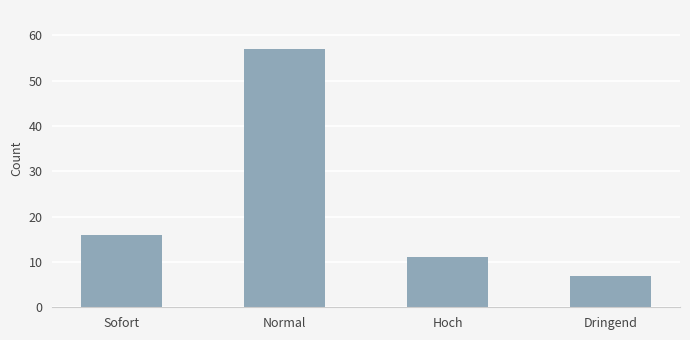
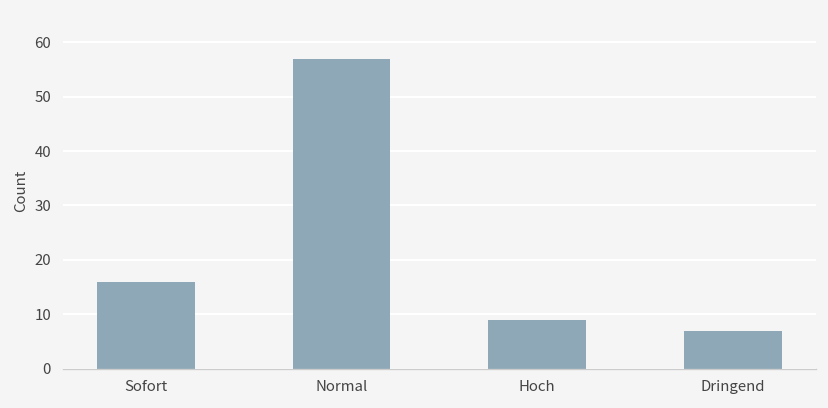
Hoch: 11 -> 9
